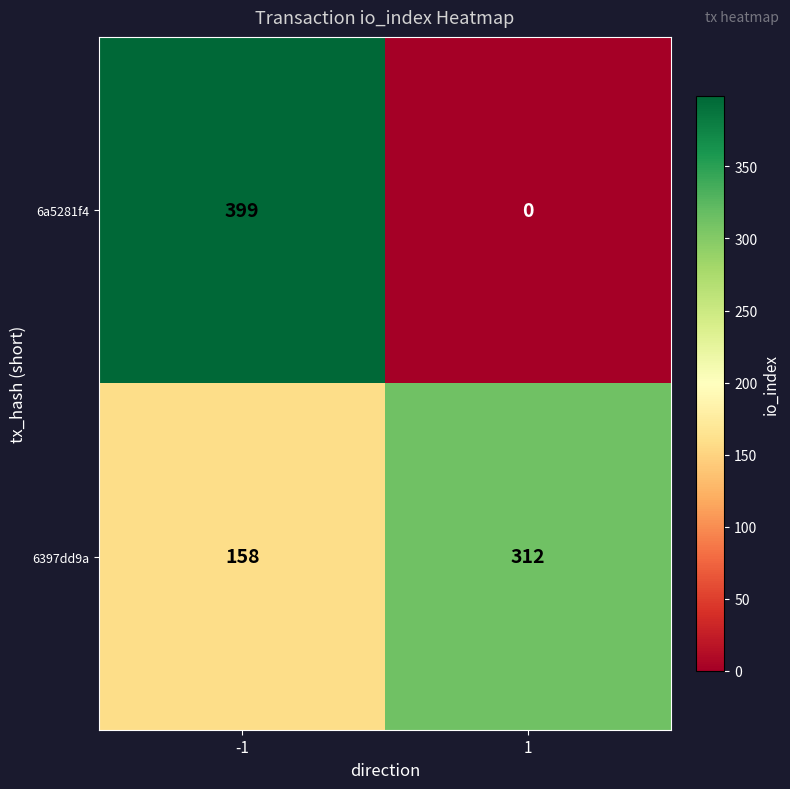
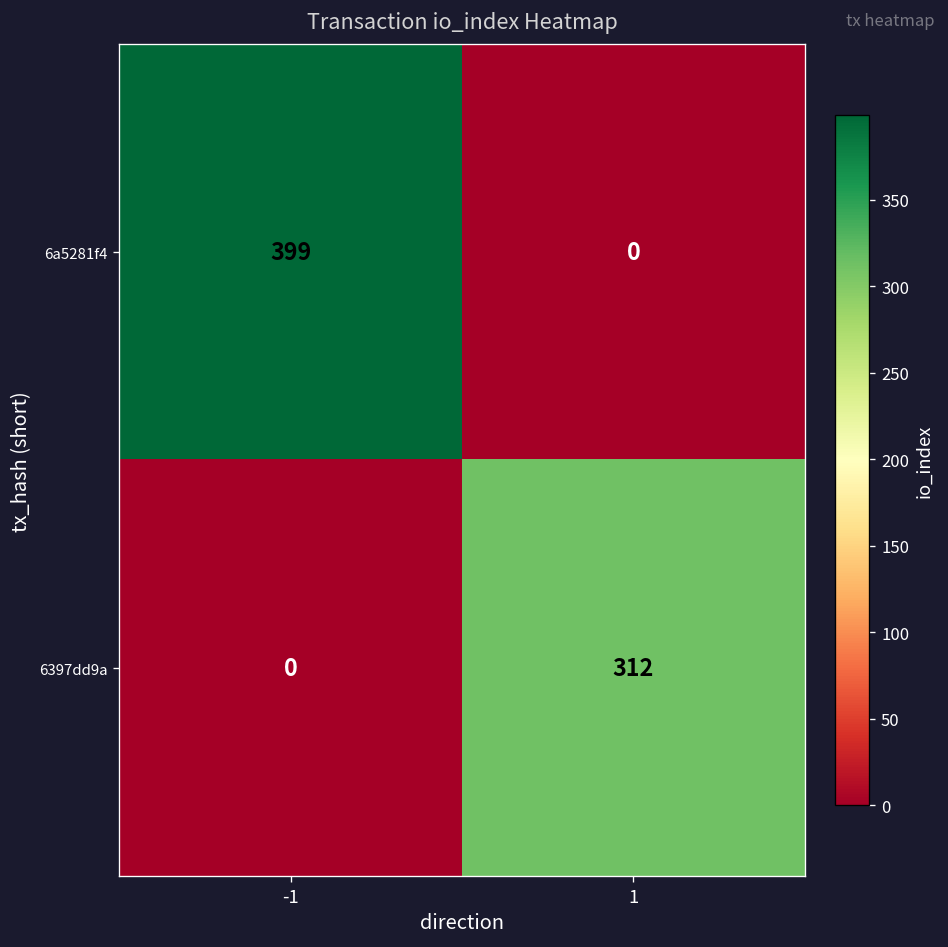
6397dd9a, -1: 158 -> 0
